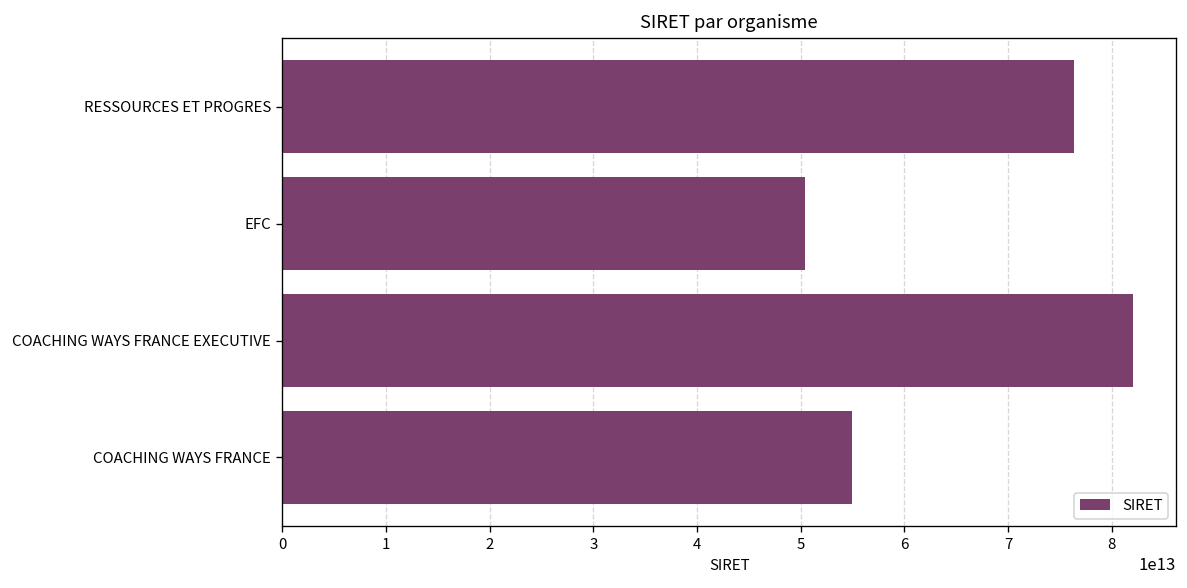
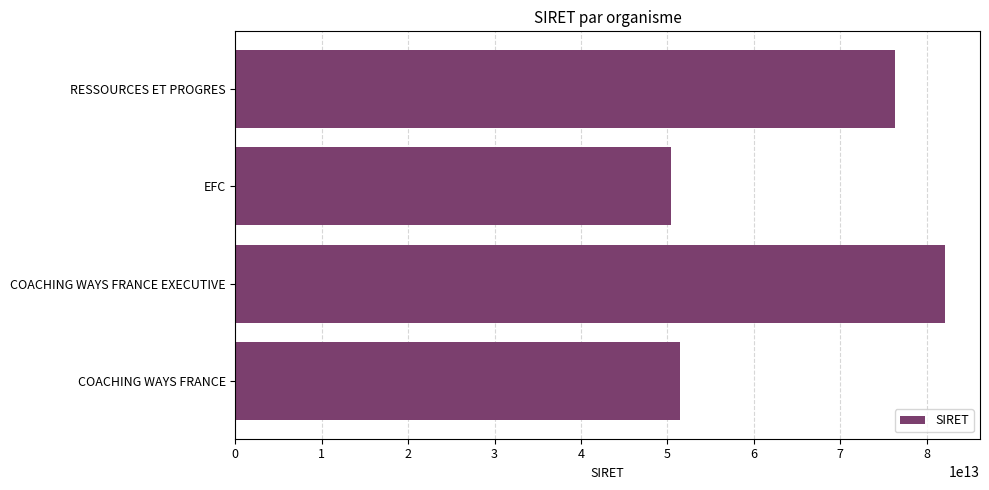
COACHING WAYS FRANCE: 55000000000000 -> 52000000000000
